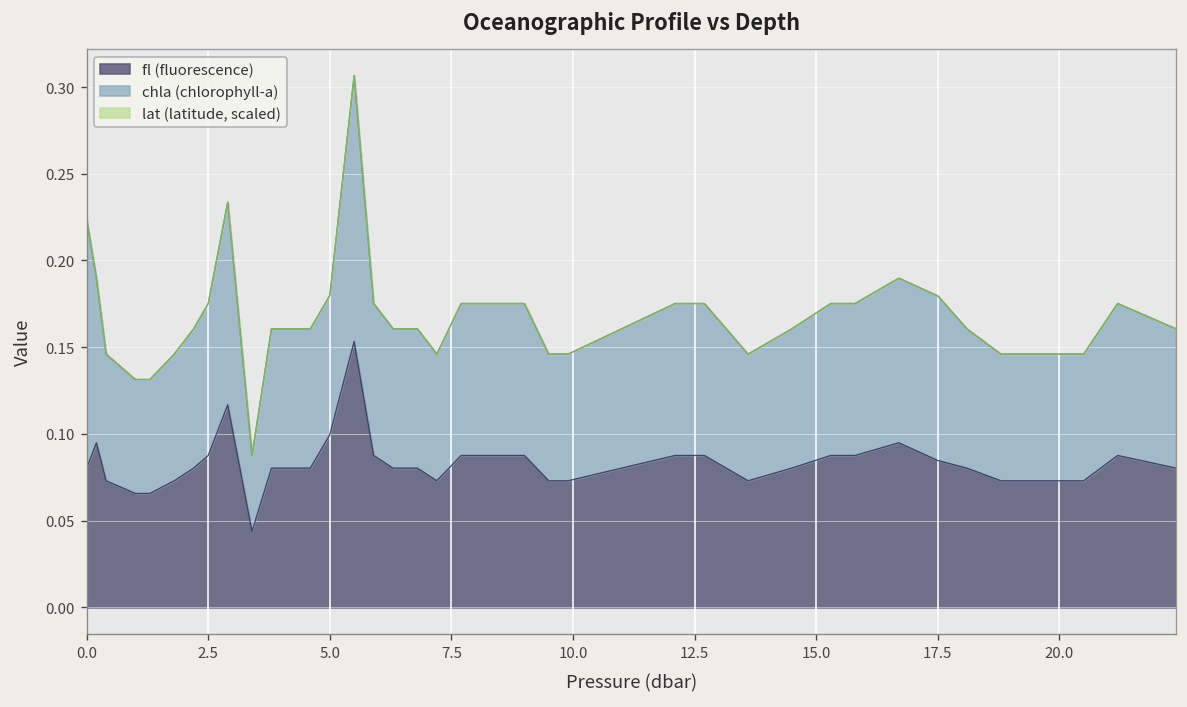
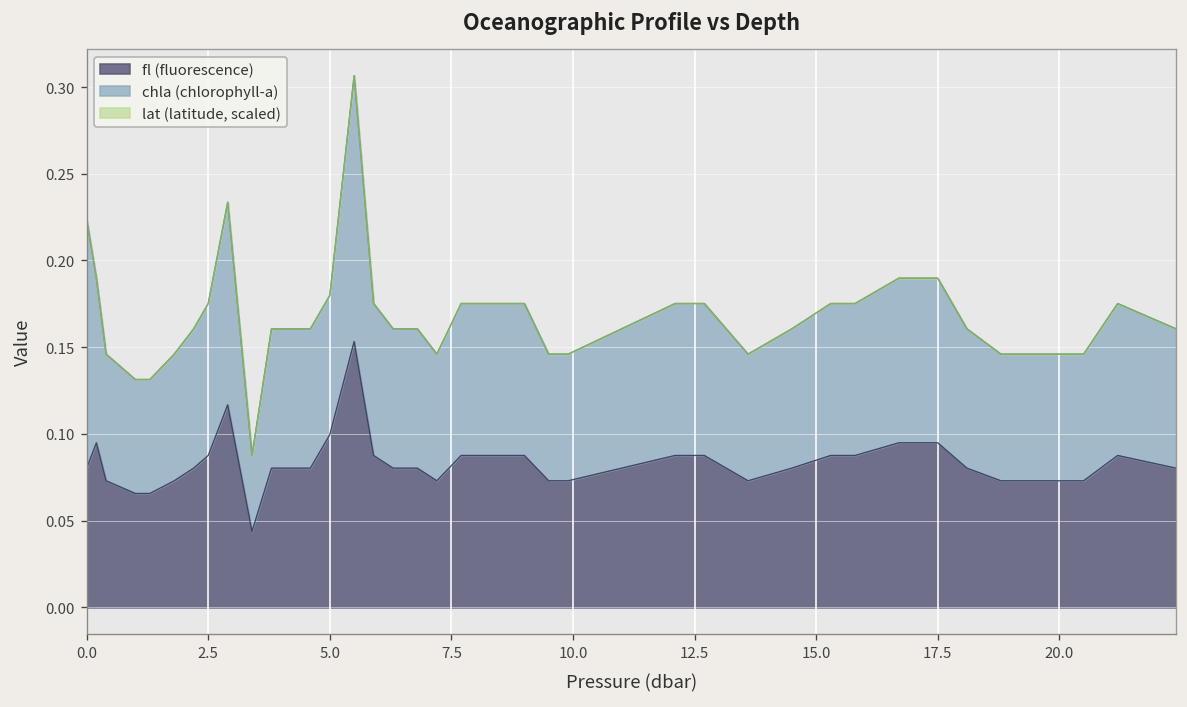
fl (fluorescence), 17.5: 0.085 -> 0.095
